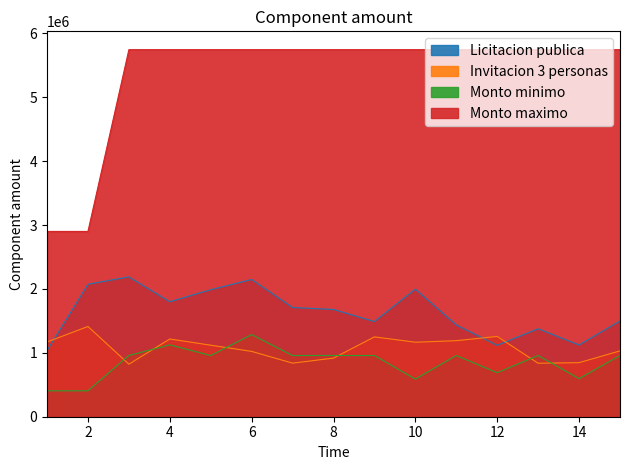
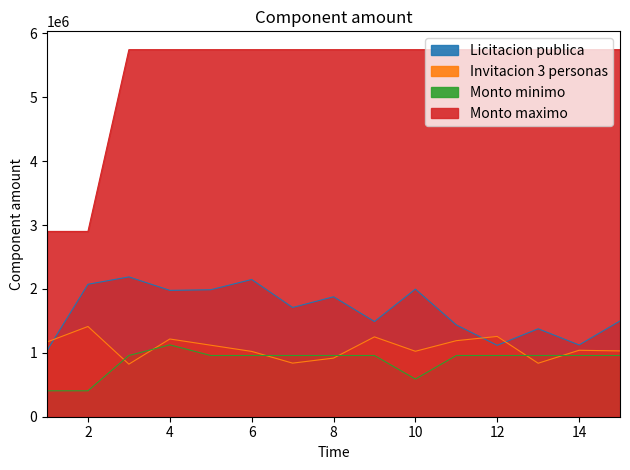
Licitacion publica, 4: 1800000 -> 2000000
Monto minimo, 6: 1300000 -> 1000000
Licitacion publica, 8: 1700000 -> 1900000
Invitacion 3 personas, 10: 1200000 -> 1000000
Monto minimo, 12: 700000 -> 1000000
Invitacion 3 personas, 14: 800000 -> 1000000
Monto minimo, 14: 600000 -> 1000000
